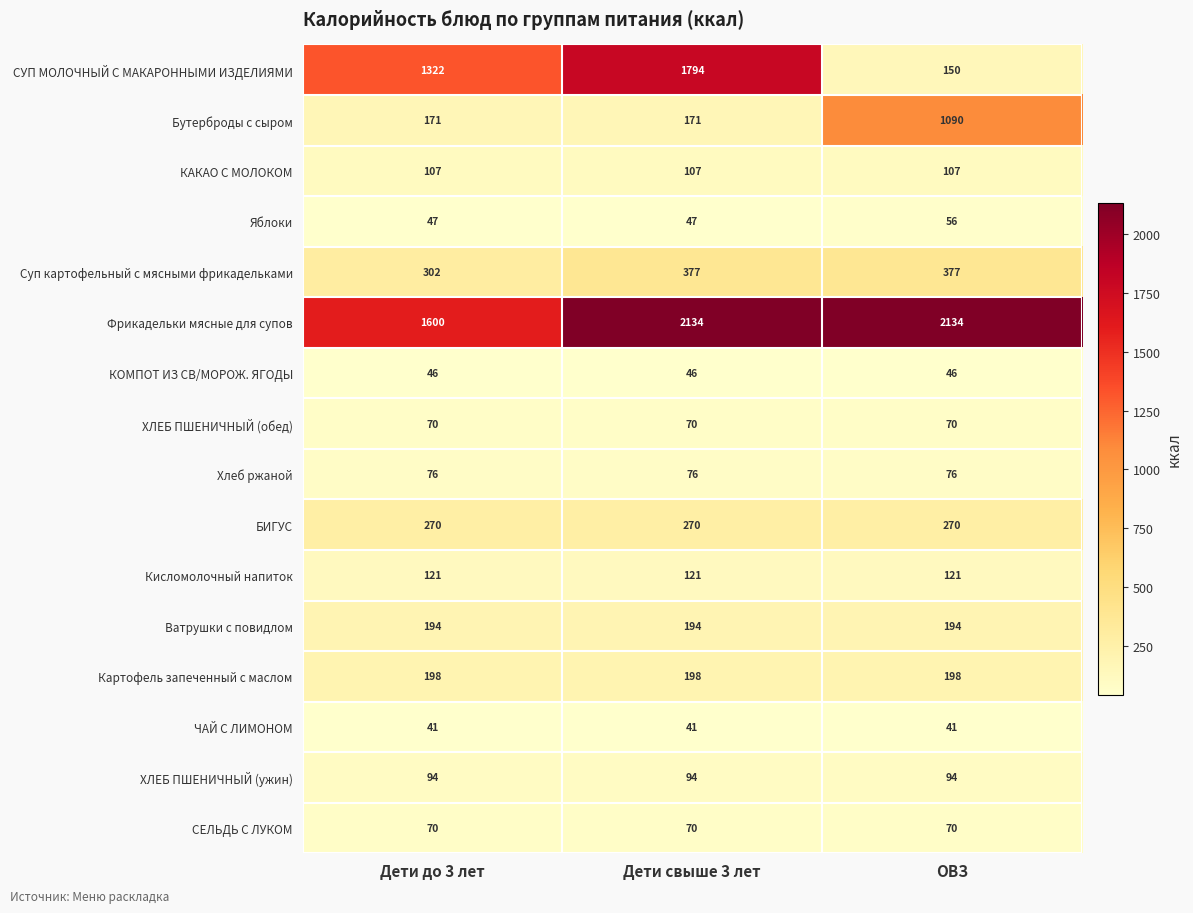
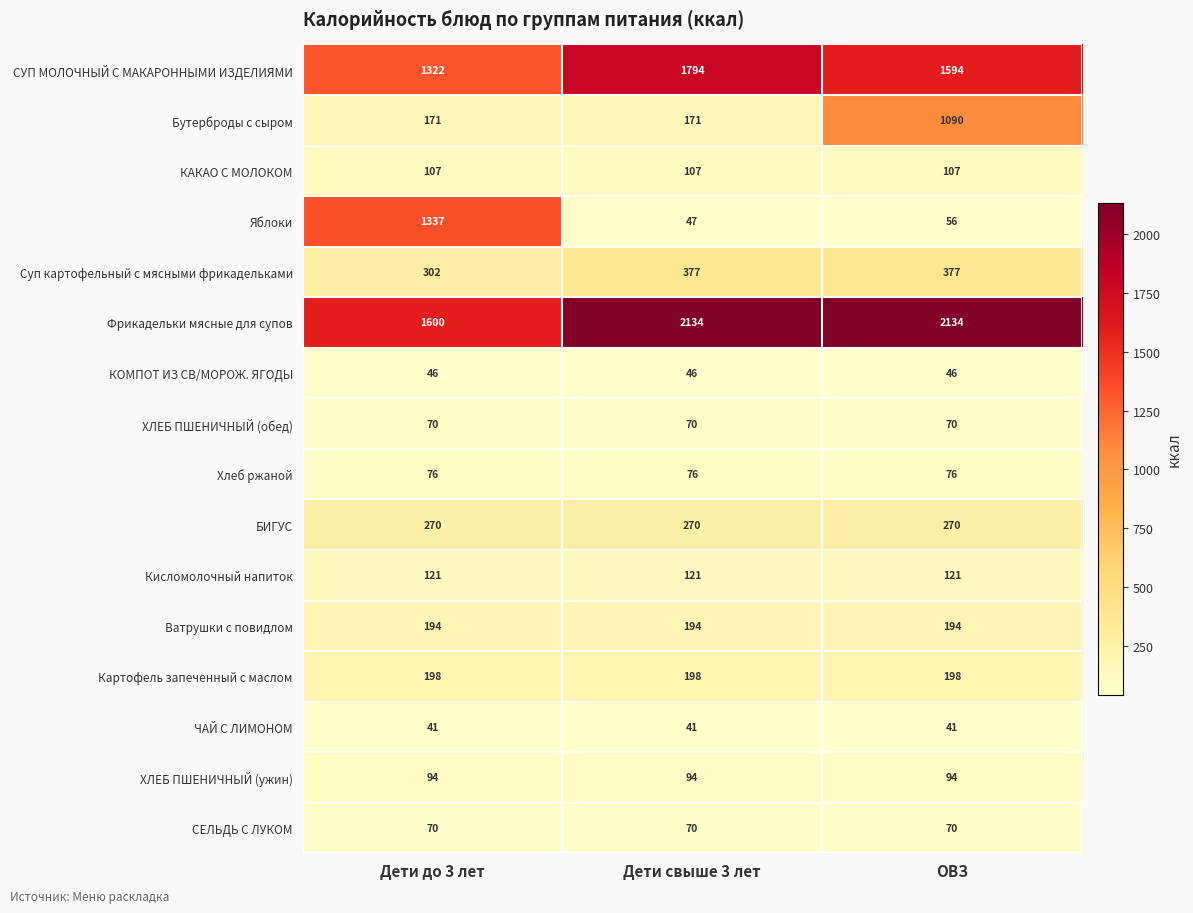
СУП МОЛОЧНЫЙ С МАКАРОННЫМИ ИЗДЕЛИЯМИ, ОВЗ: 150 -> 1594
Яблоки, Дети до 3 лет: 47 -> 1337
